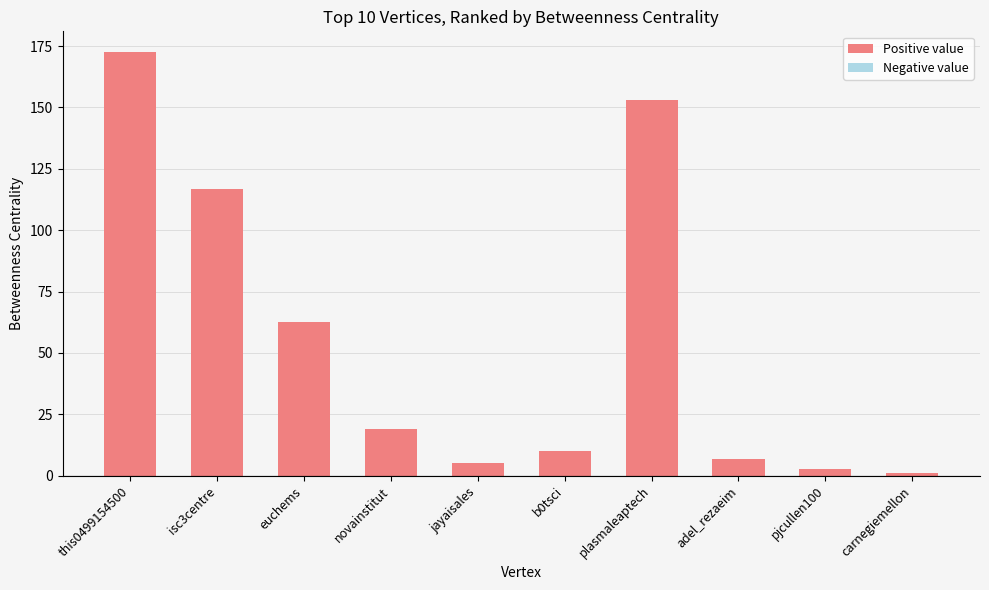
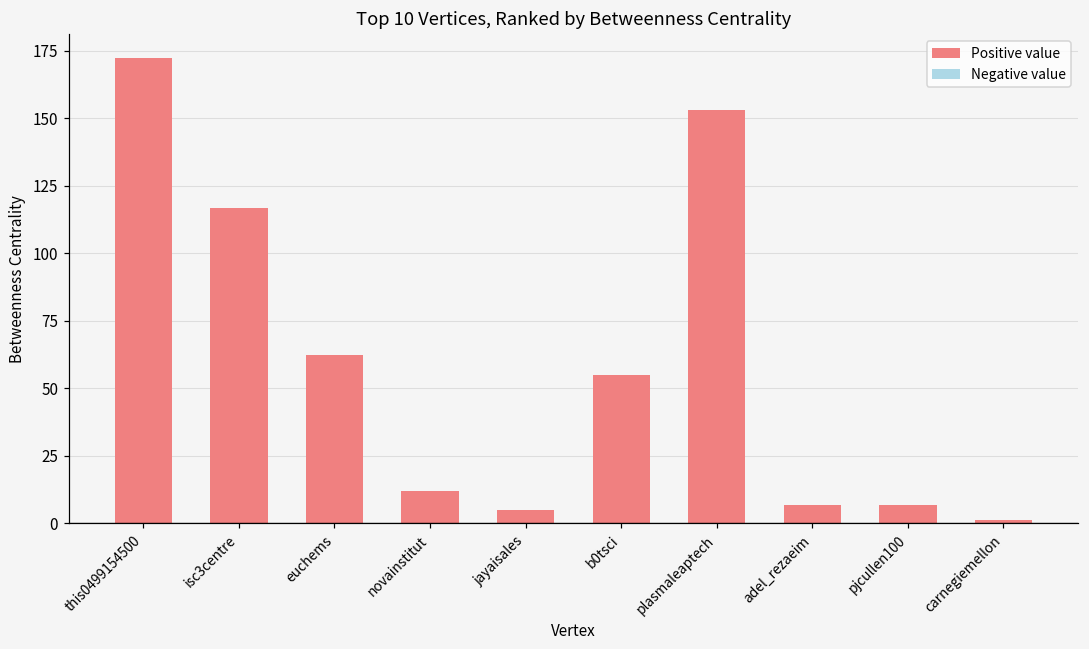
Positive value, novainstitut: 19 -> 12
Positive value, b0tsci: 10 -> 55
Positive value, pjcullen100: 3 -> 7
